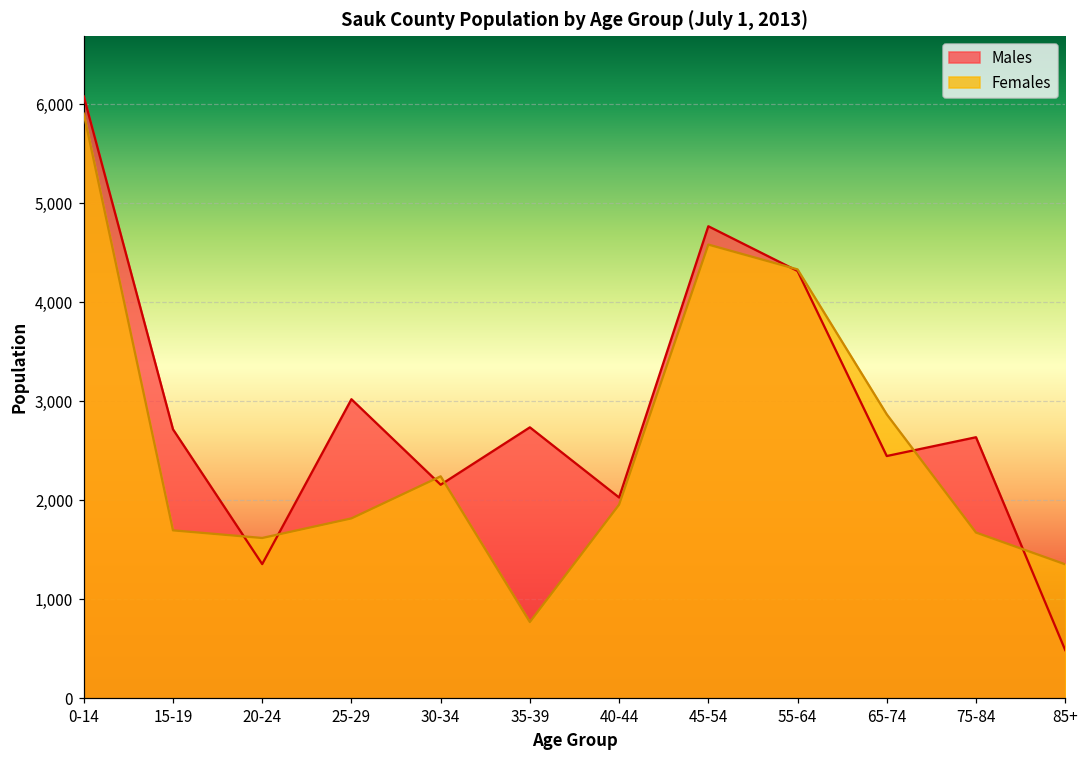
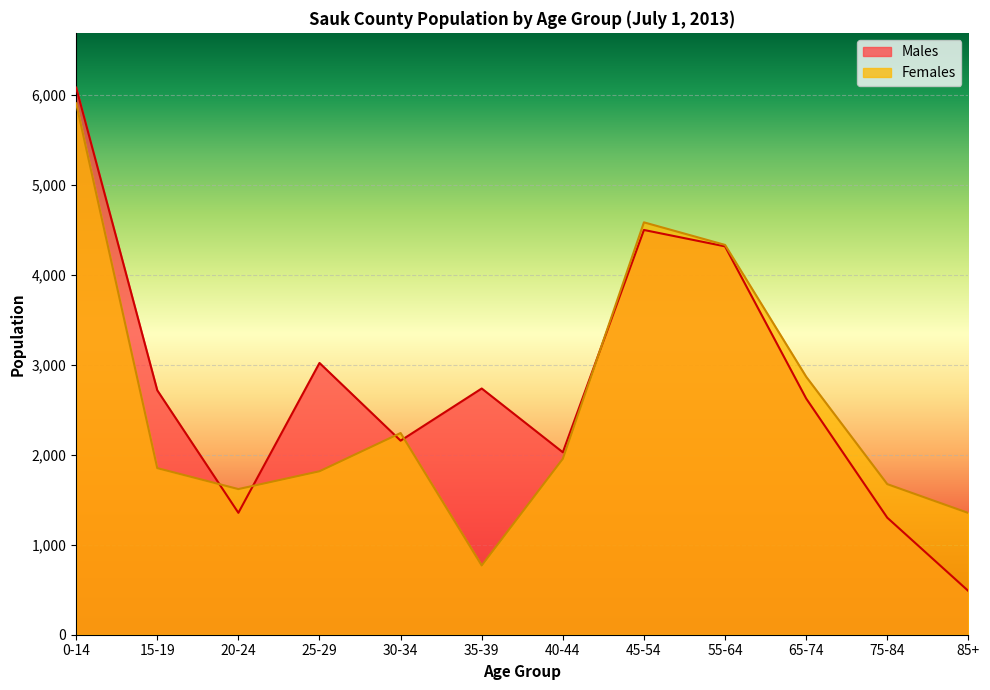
Females, 15-19: 1,700 -> 1,900
Males, 45-54: 4,800 -> 4,500
Males, 65-74: 2,400 -> 2,600
Males, 75-84: 2,600 -> 1,300
